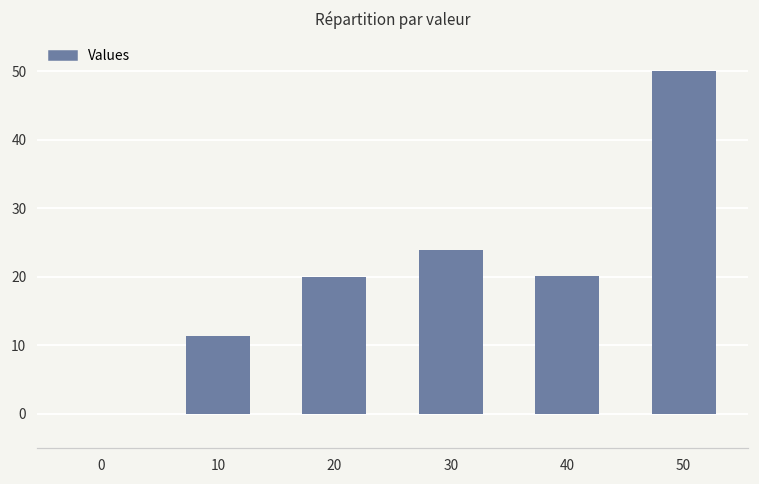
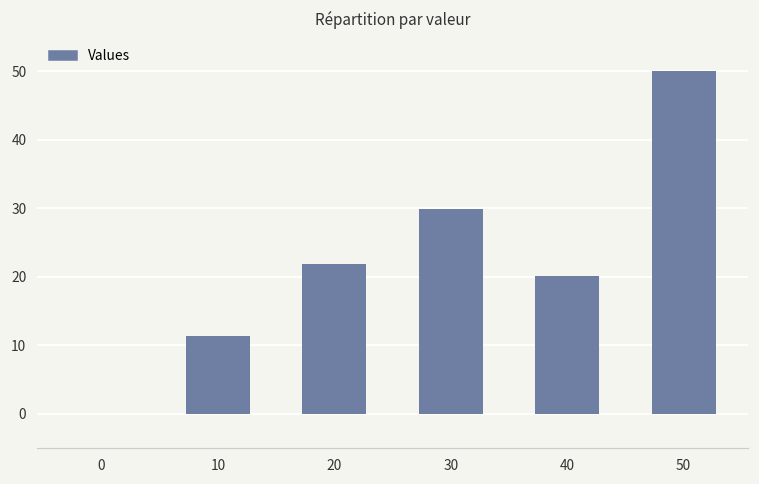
20: 20 -> 22
30: 24 -> 30
